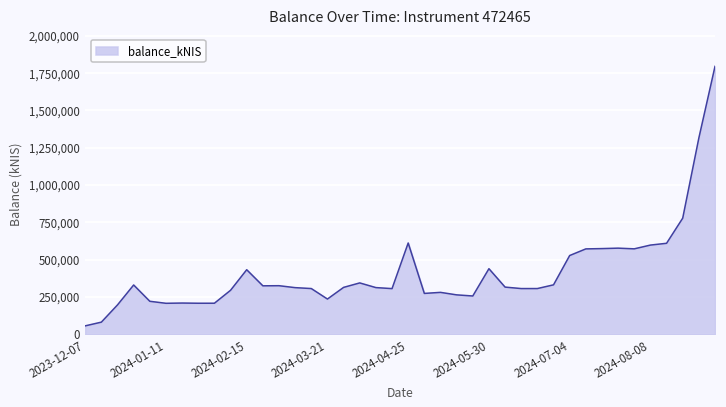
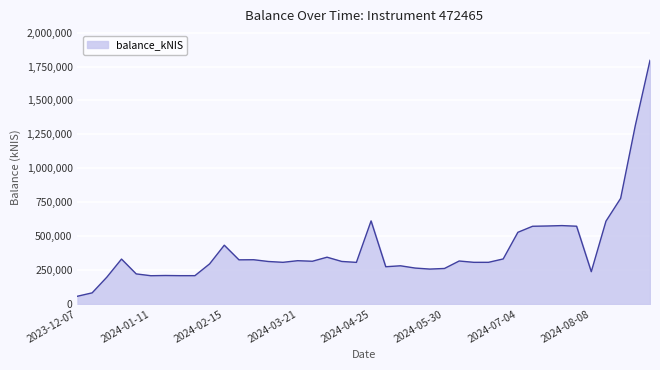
2024-03-21: 240,000 -> 320,000
2024-05-30: 440,000 -> 260,000
2024-08-08: 600,000 -> 240,000
